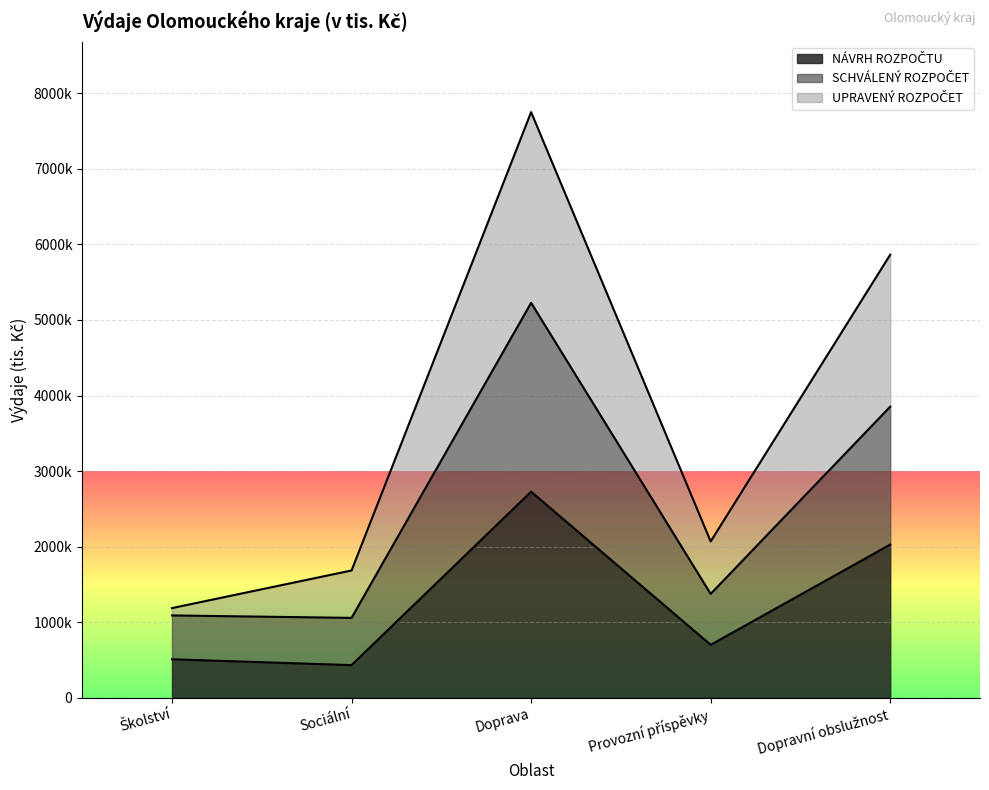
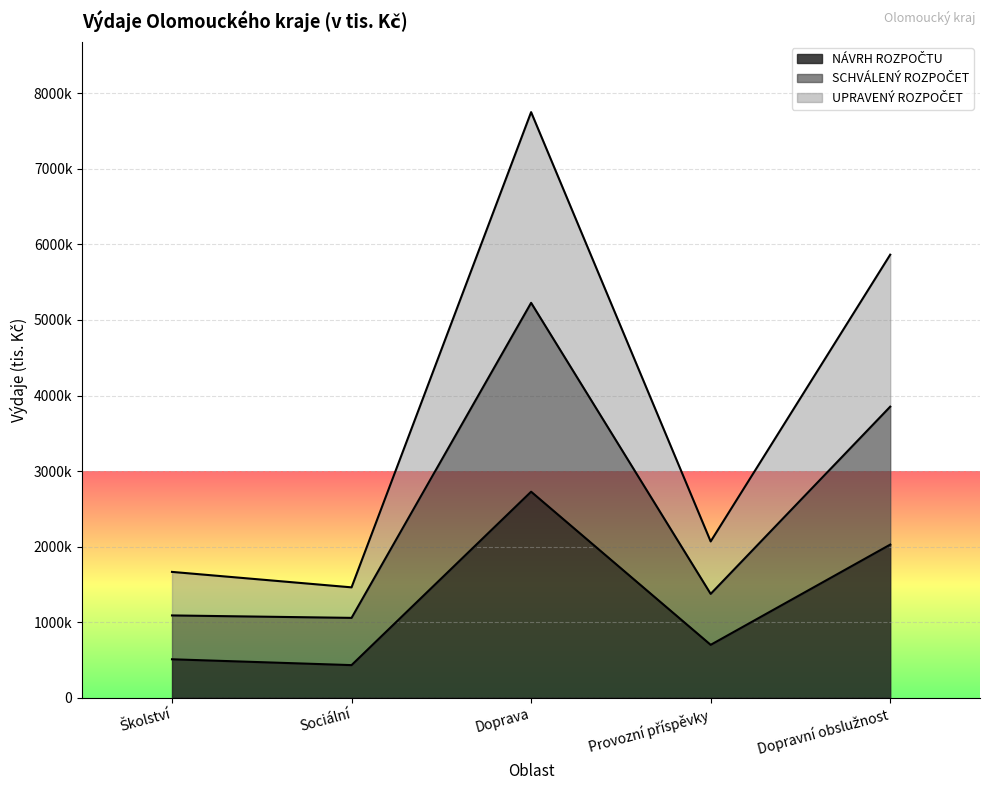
UPRAVENÝ ROZPOČET, Školství: 100000 -> 600000
UPRAVENÝ ROZPOČET, Sociální: 600000 -> 400000
